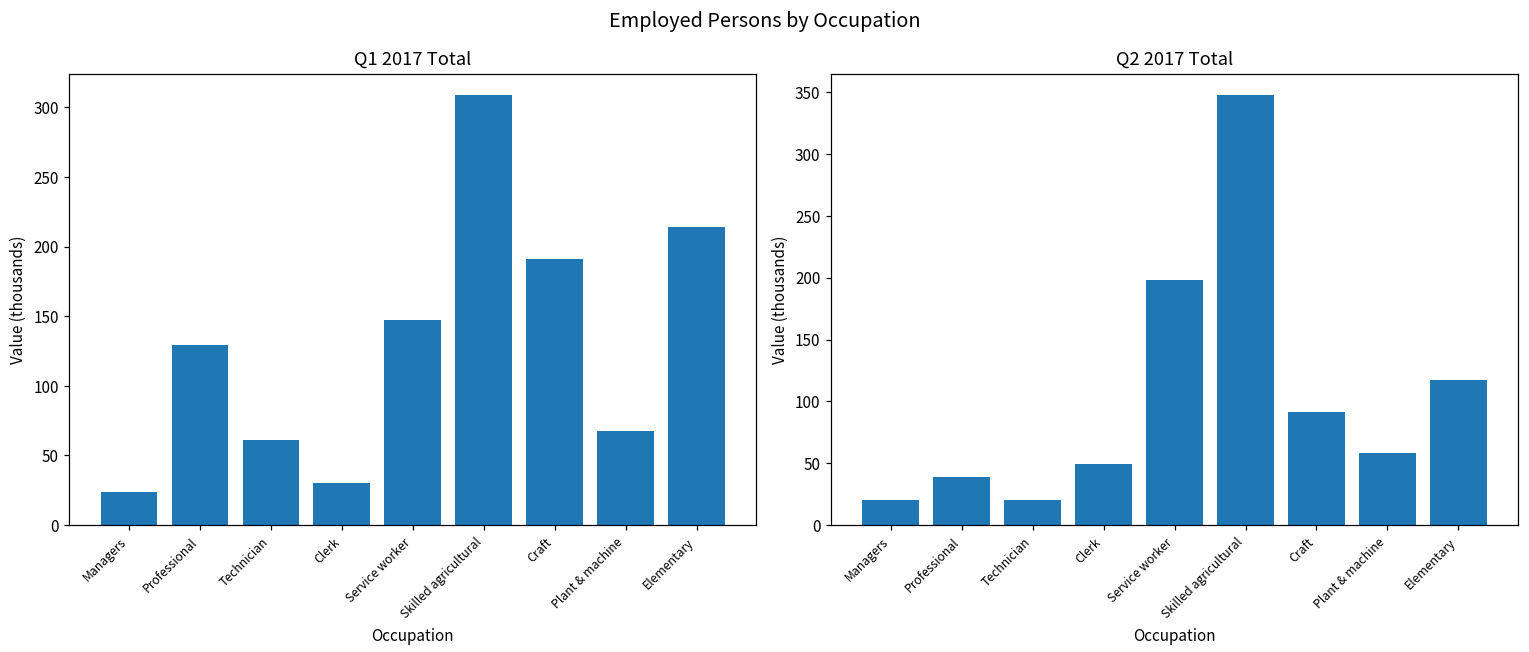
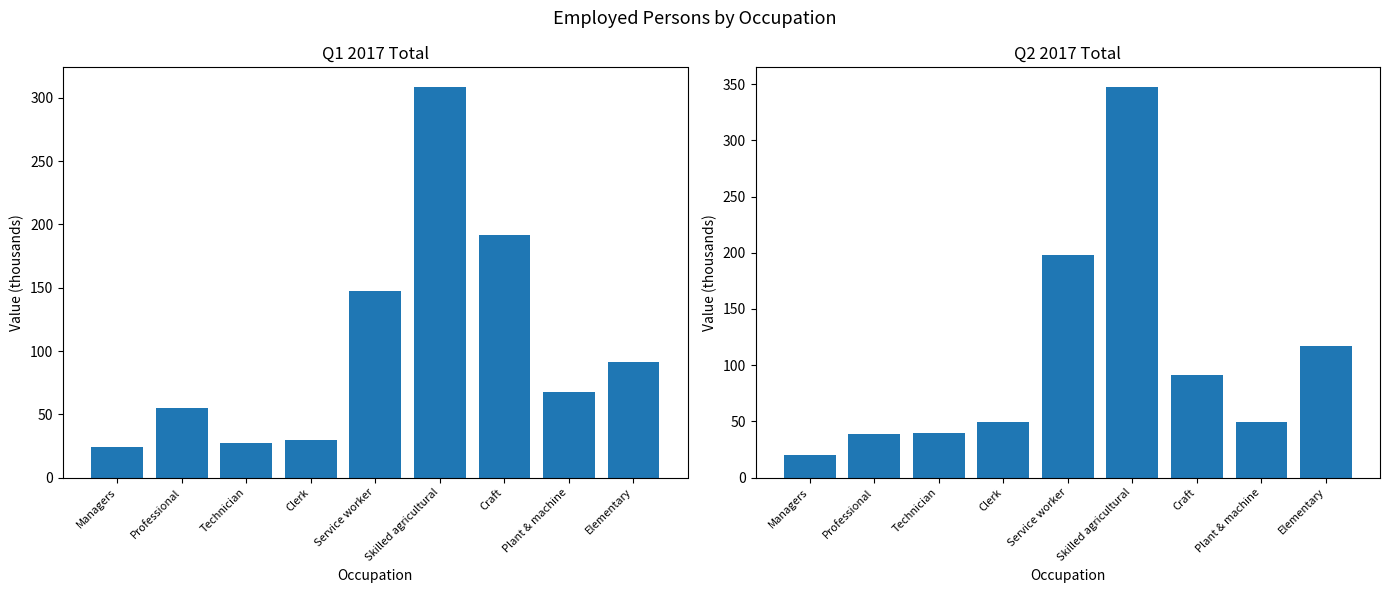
Q1 2017 Total, Professional: 129 -> 55
Q1 2017 Total, Technician: 61 -> 27
Q1 2017 Total, Elementary: 214 -> 91
Q2 2017 Total, Technician: 20 -> 40
Q2 2017 Total, Plant & machine: 58 -> 50
